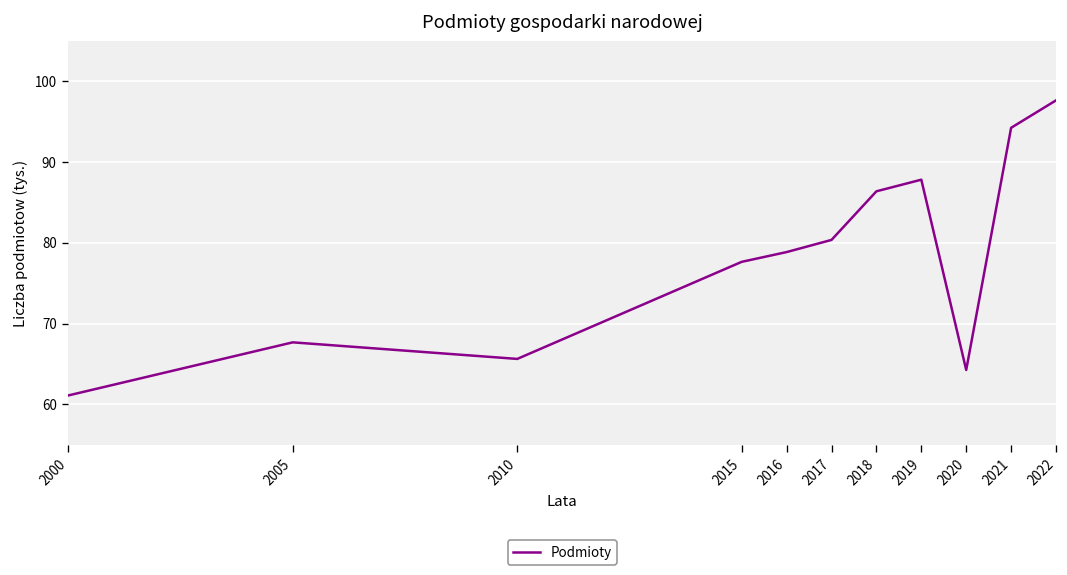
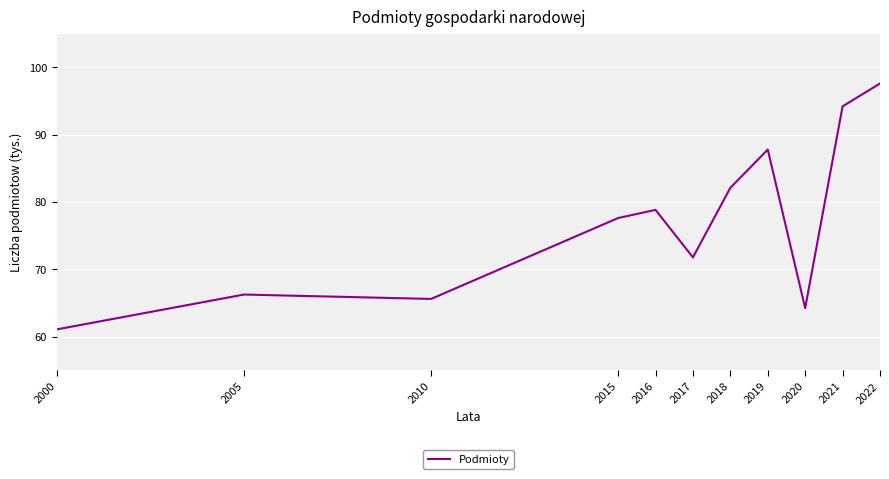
2005: 68 -> 66
2017: 80 -> 72
2018: 86 -> 82
